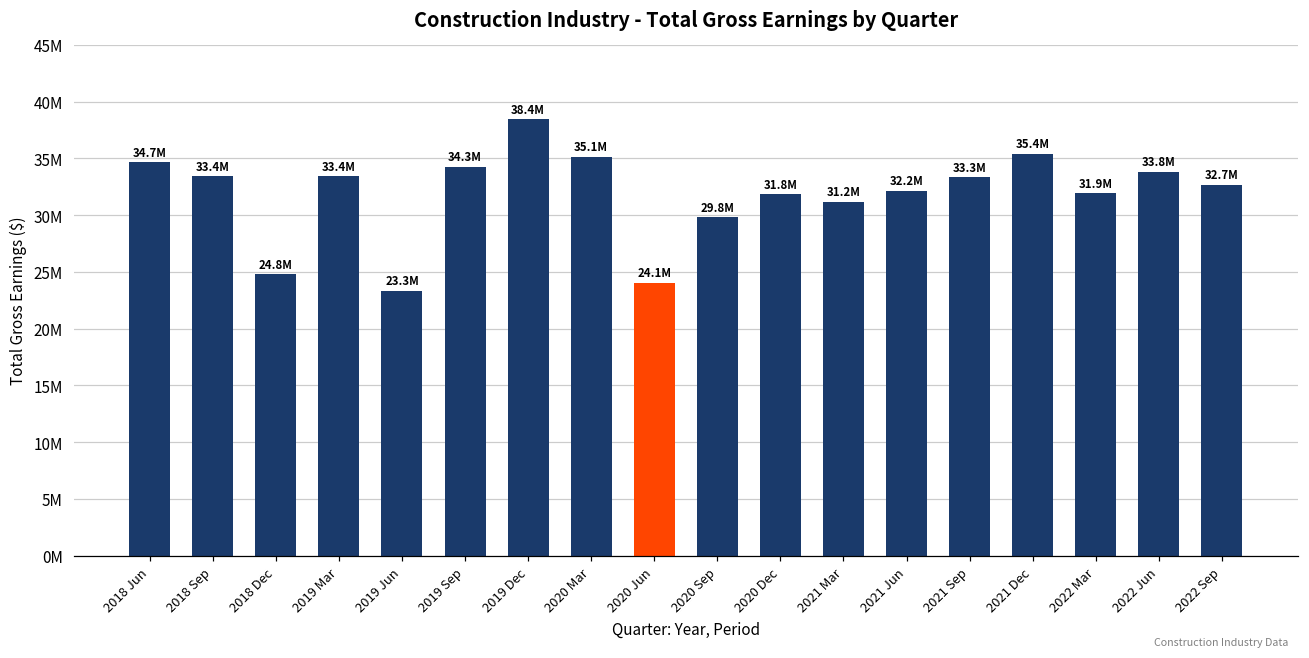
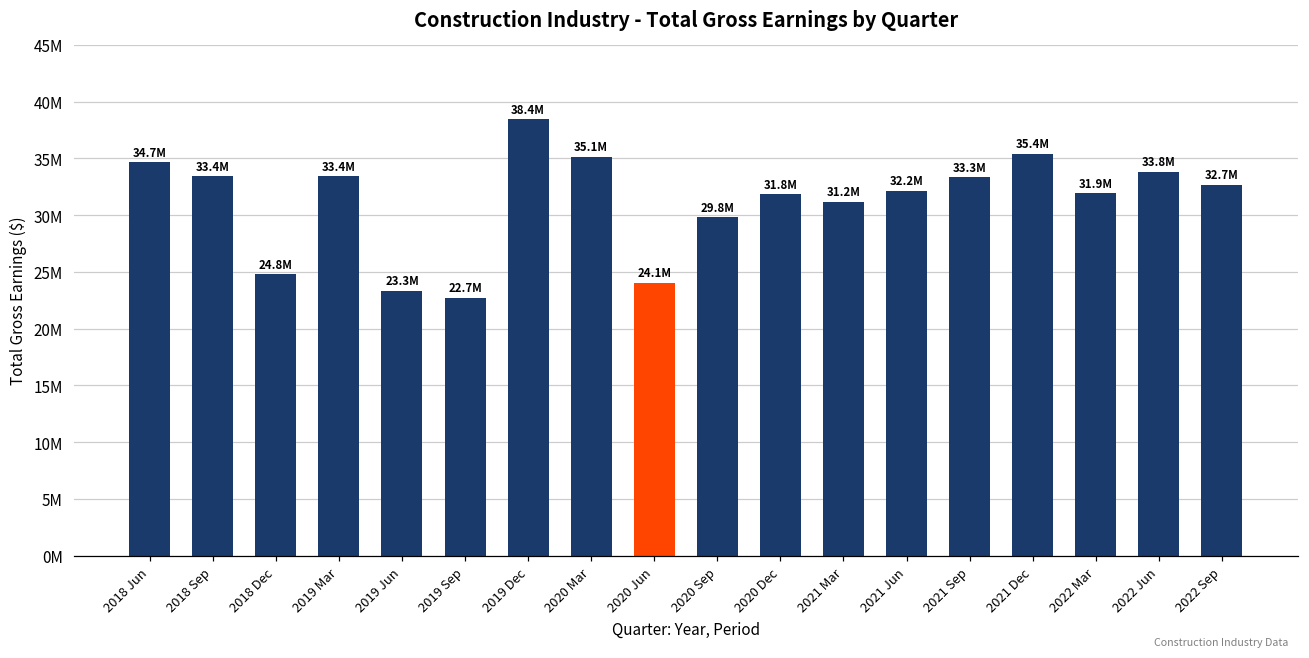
2019 Sep: 34.3M -> 22.7M
